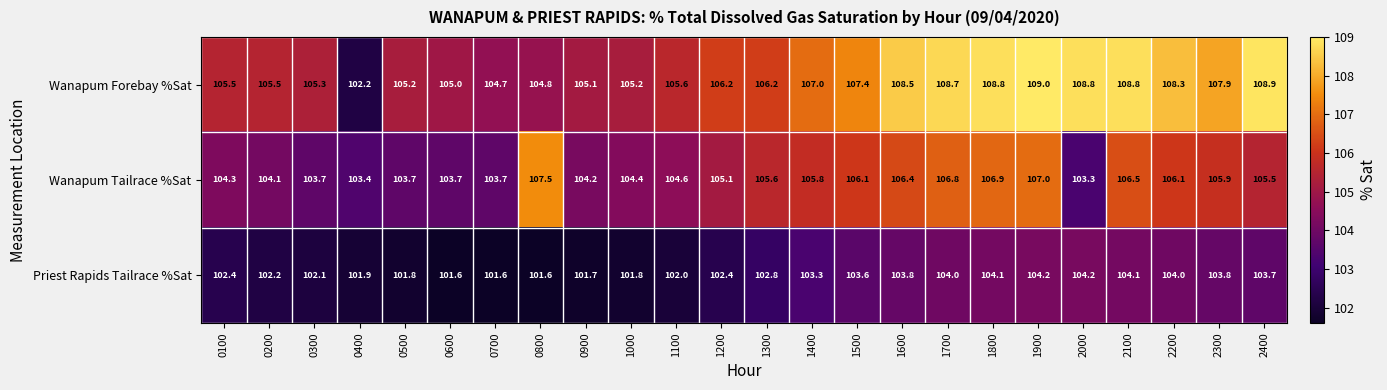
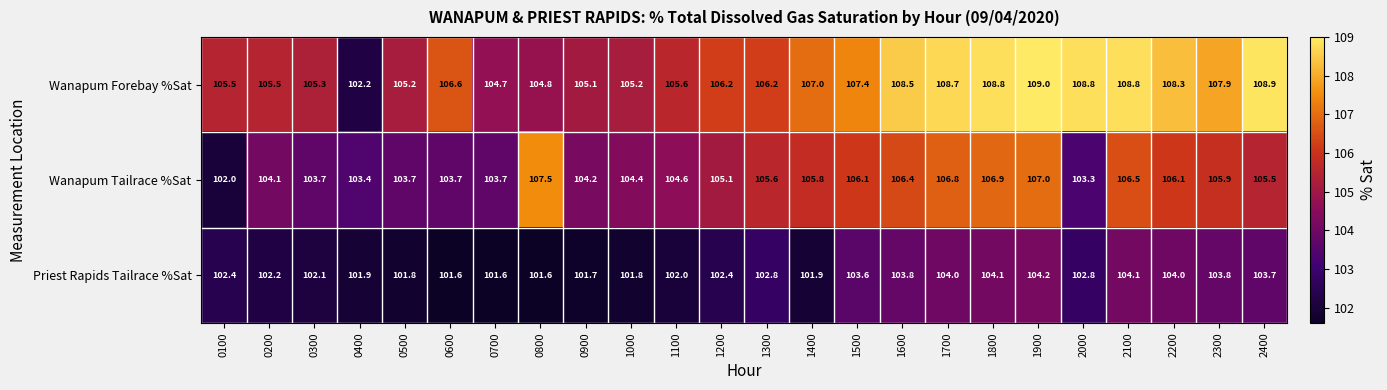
Wanapum Forebay %Sat, 0600: 105.0 -> 106.6
Wanapum Tailrace %Sat, 0100: 104.3 -> 102.0
Priest Rapids Tailrace %Sat, 1400: 103.3 -> 101.9
Priest Rapids Tailrace %Sat, 2000: 104.2 -> 102.8
